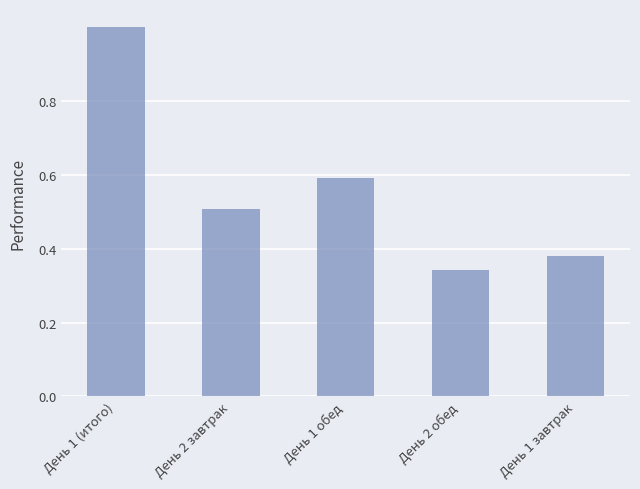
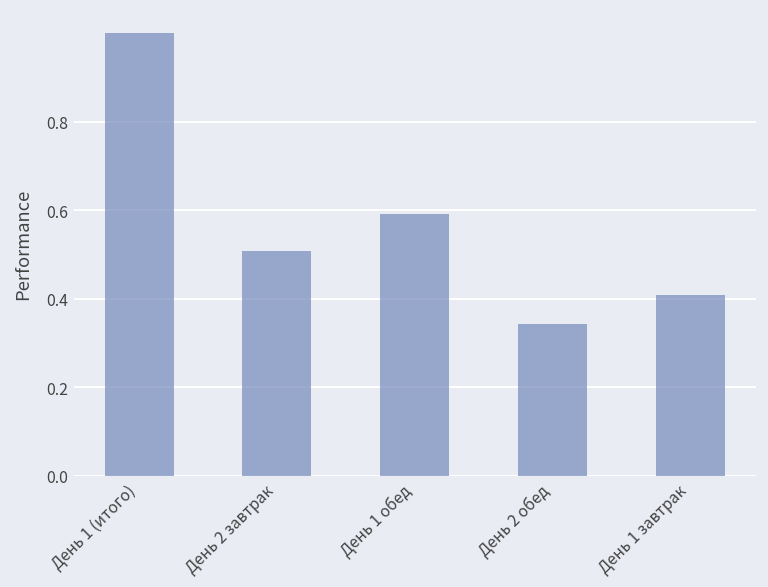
День 1 завтрак: 0.38 -> 0.41
